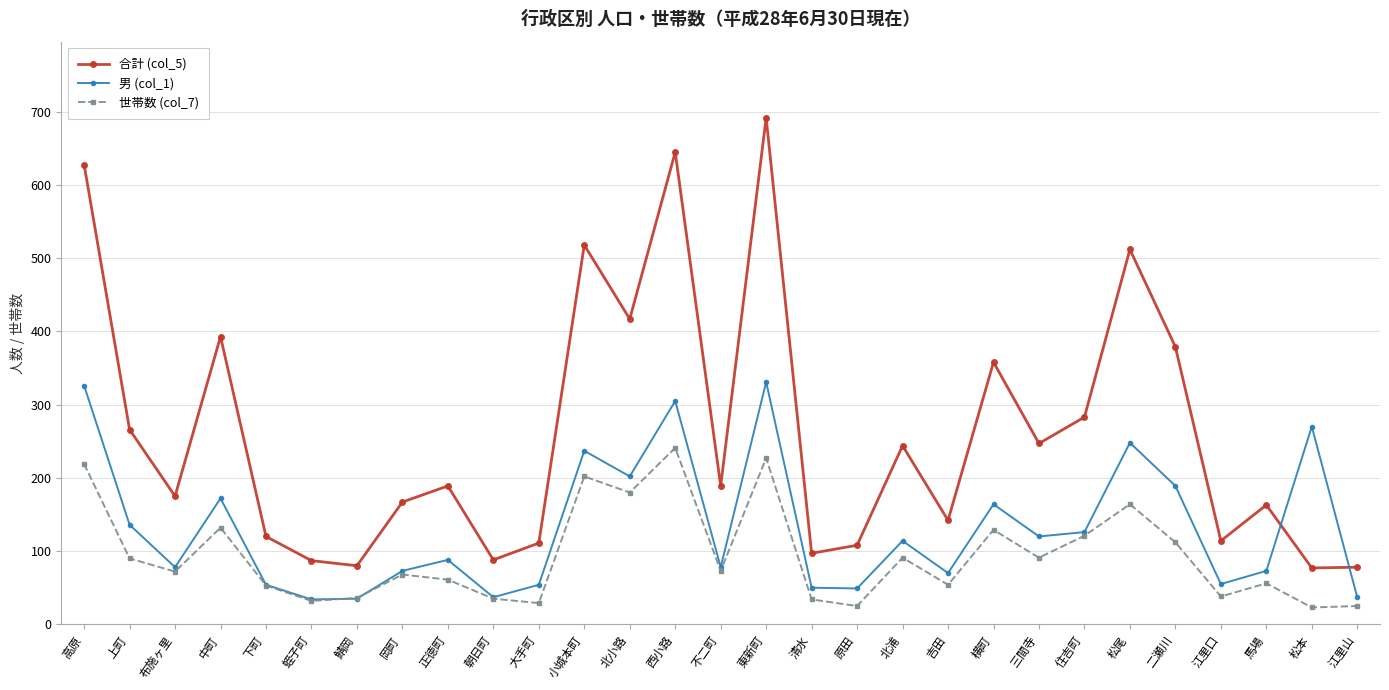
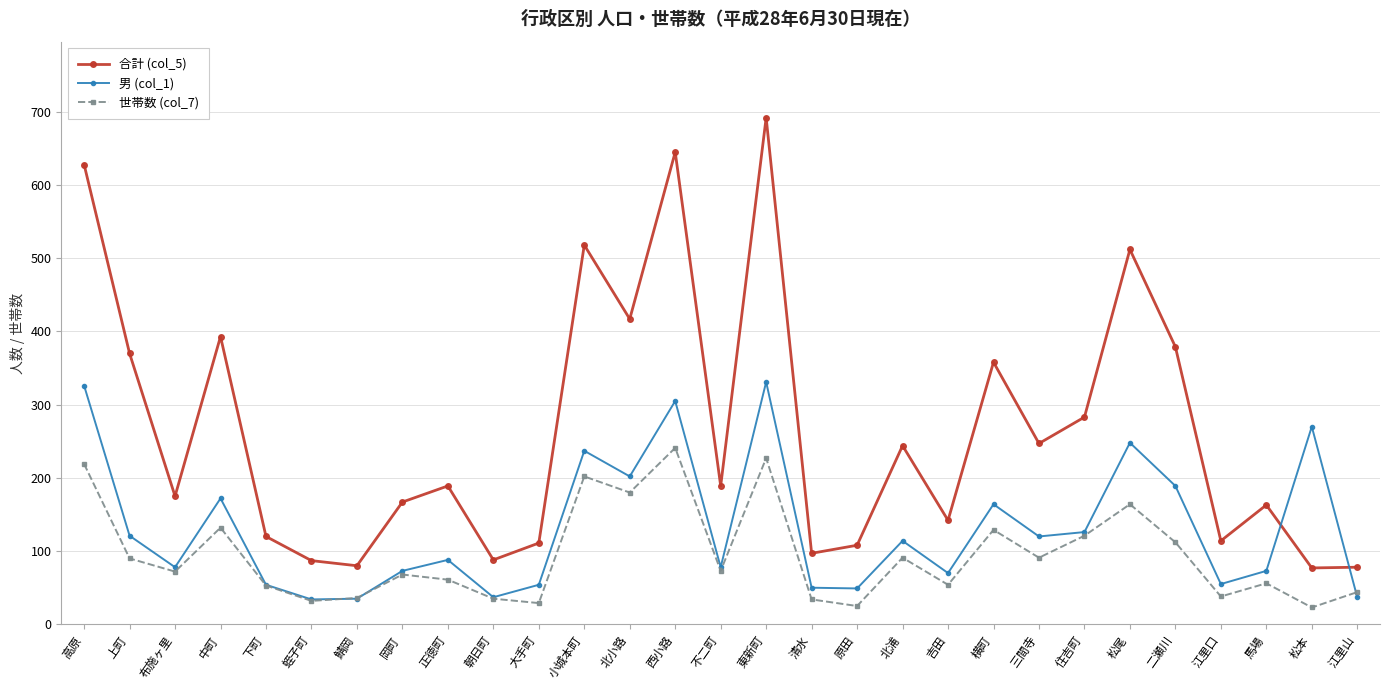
合計 (col_5), 上町: 270 -> 370
男 (col_1), 上町: 140 -> 120
世帯数 (col_7), 江里山: 30 -> 40
